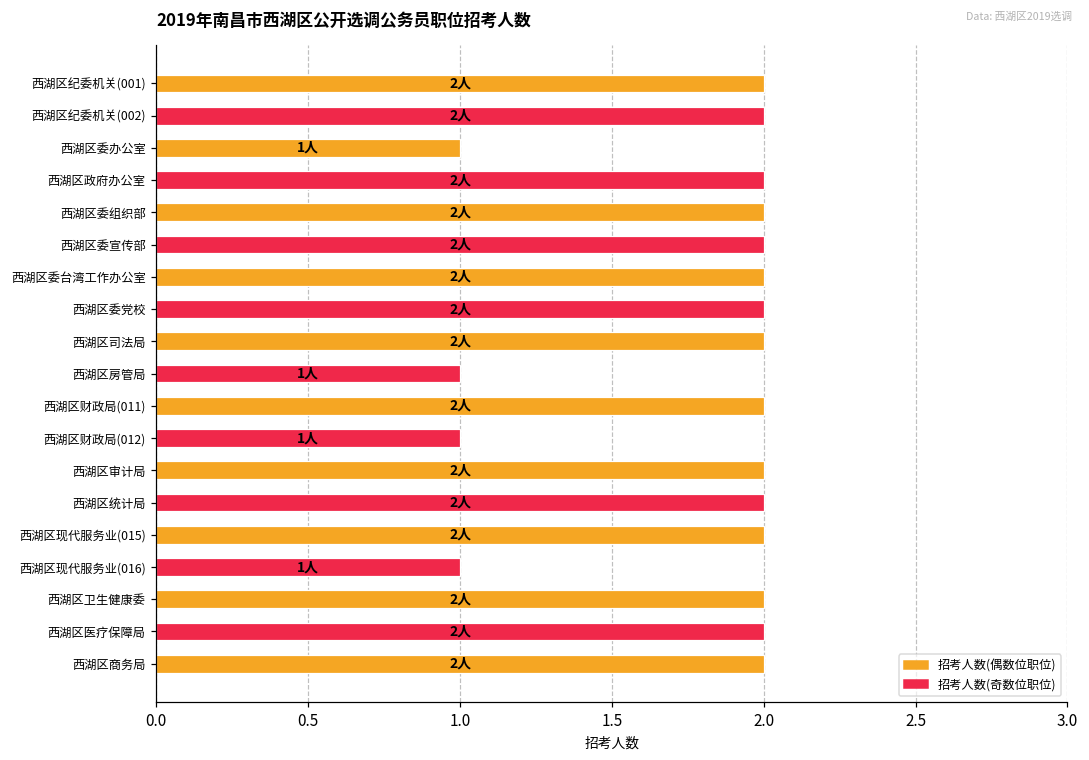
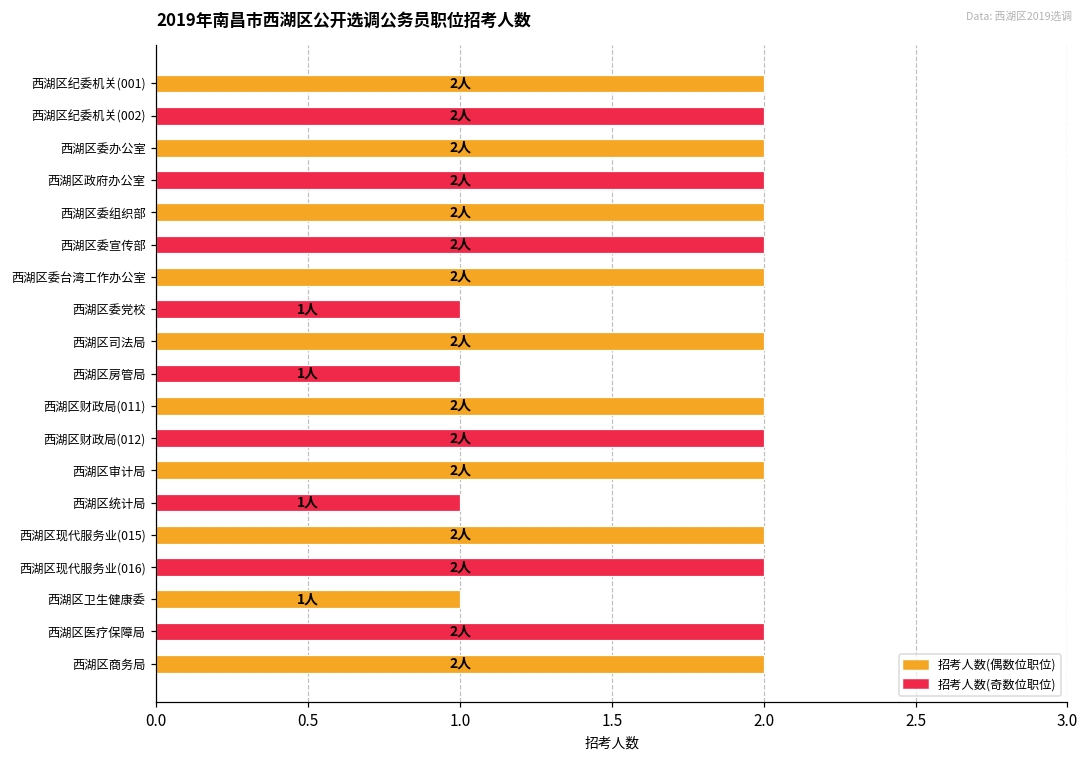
西湖区委办公室: 1人 -> 2人
西湖区委党校: 2人 -> 1人
西湖区财政局(012): 1人 -> 2人
西湖区统计局: 2人 -> 1人
西湖区现代服务业(016): 1人 -> 2人
西湖区卫生健康委: 2人 -> 1人
